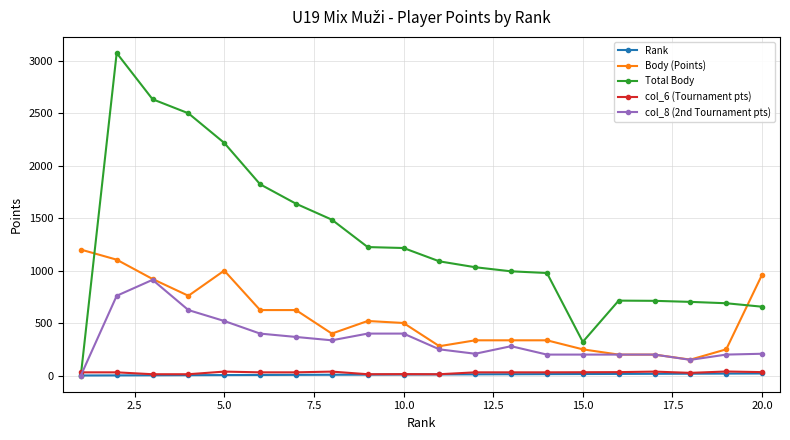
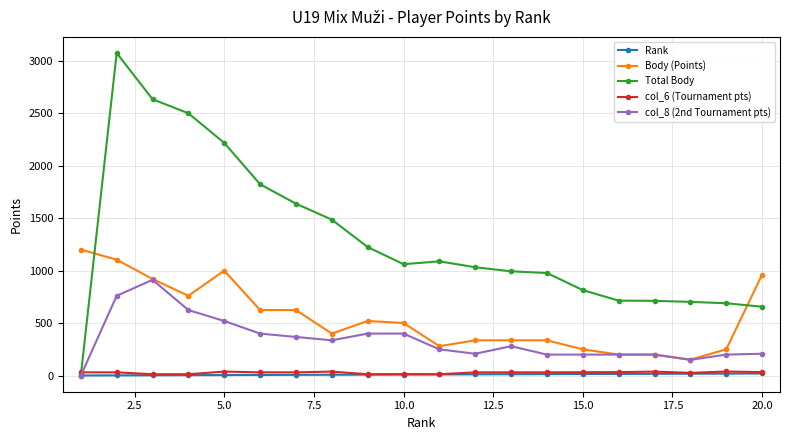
Total Body, 10.0: 1220 -> 1060
Total Body, 15.0: 320 -> 810
